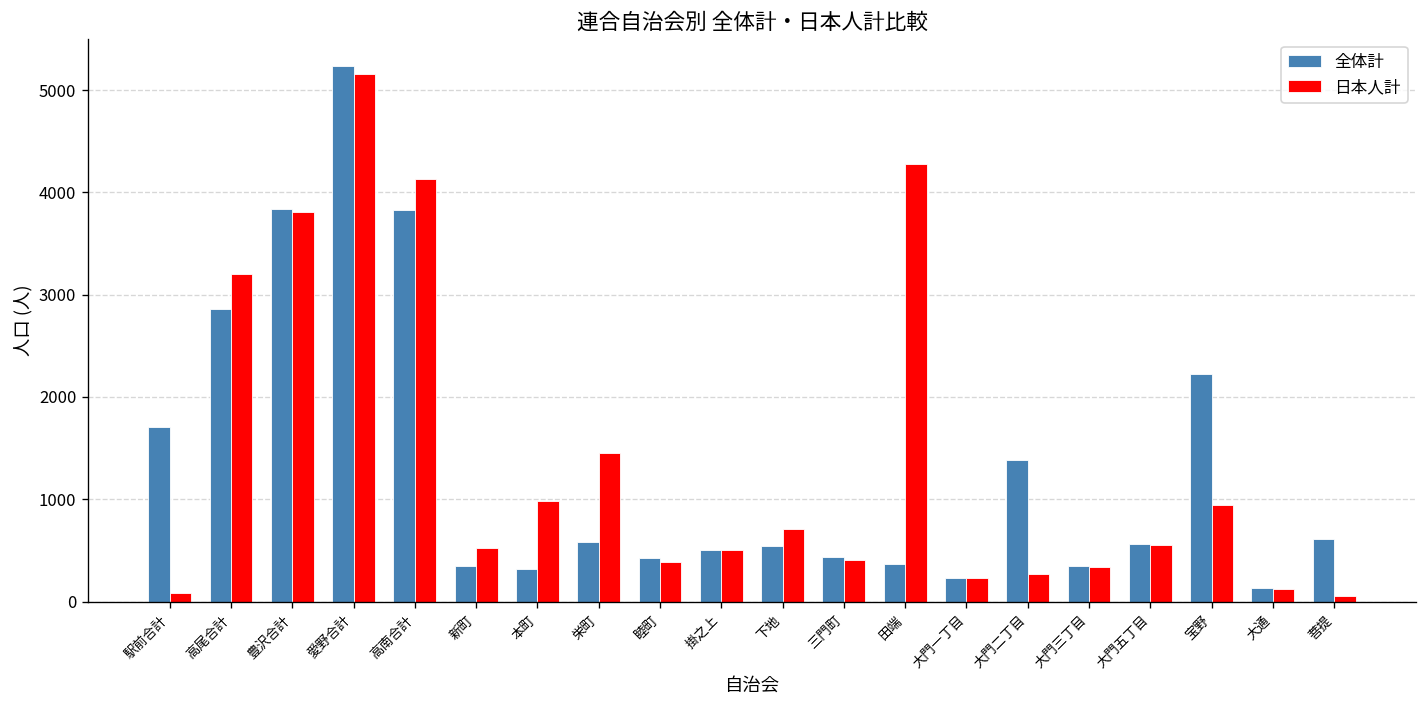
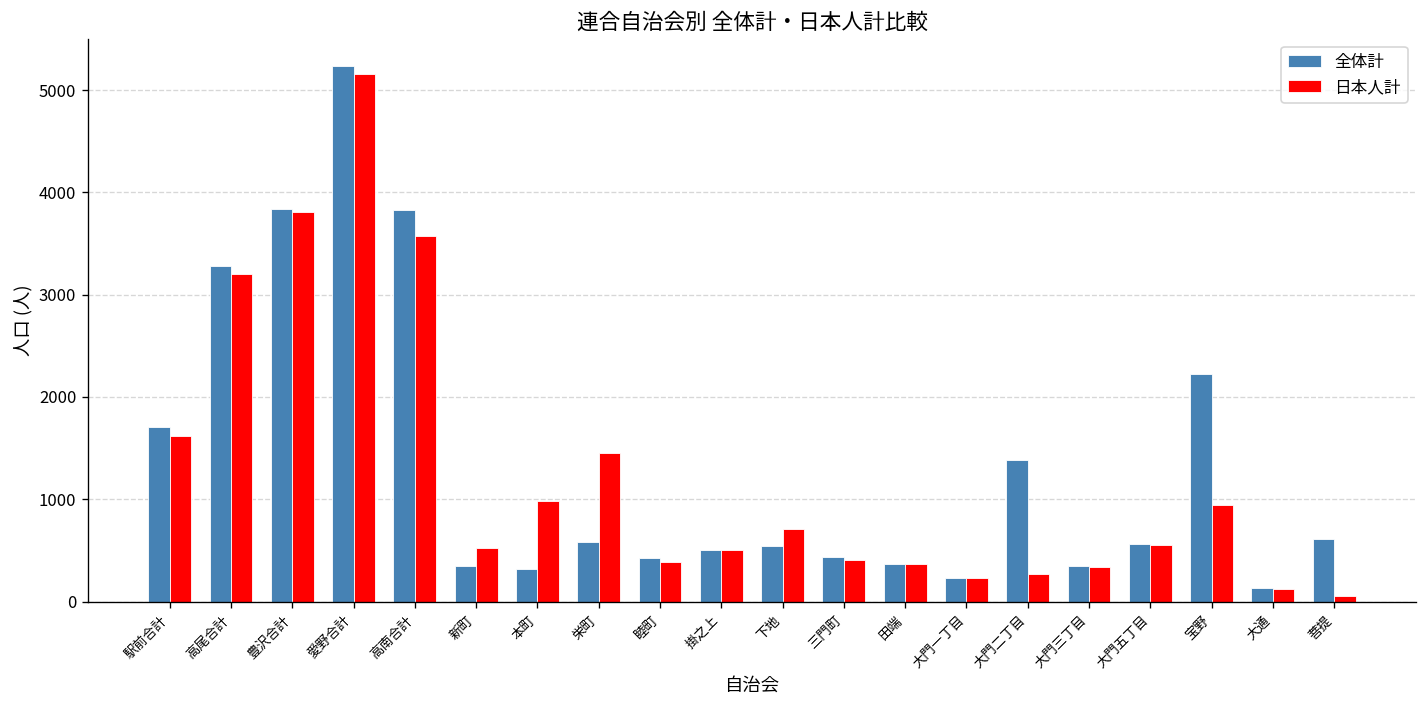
日本人計, 駅前合計: 100 -> 1600
全体計, 高尾合計: 2900 -> 3300
日本人計, 高南合計: 4100 -> 3600
日本人計, 田端: 4300 -> 400
